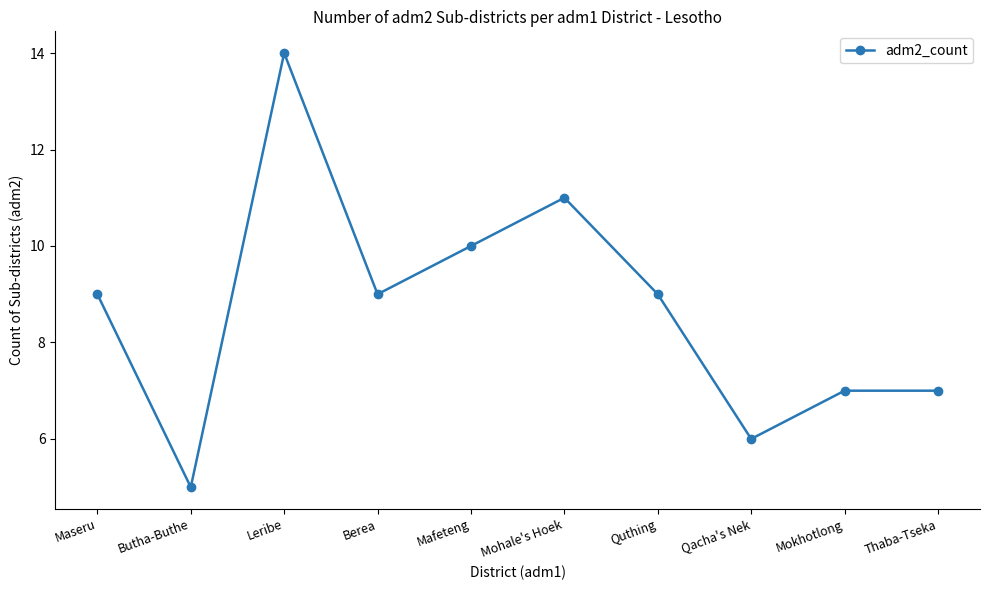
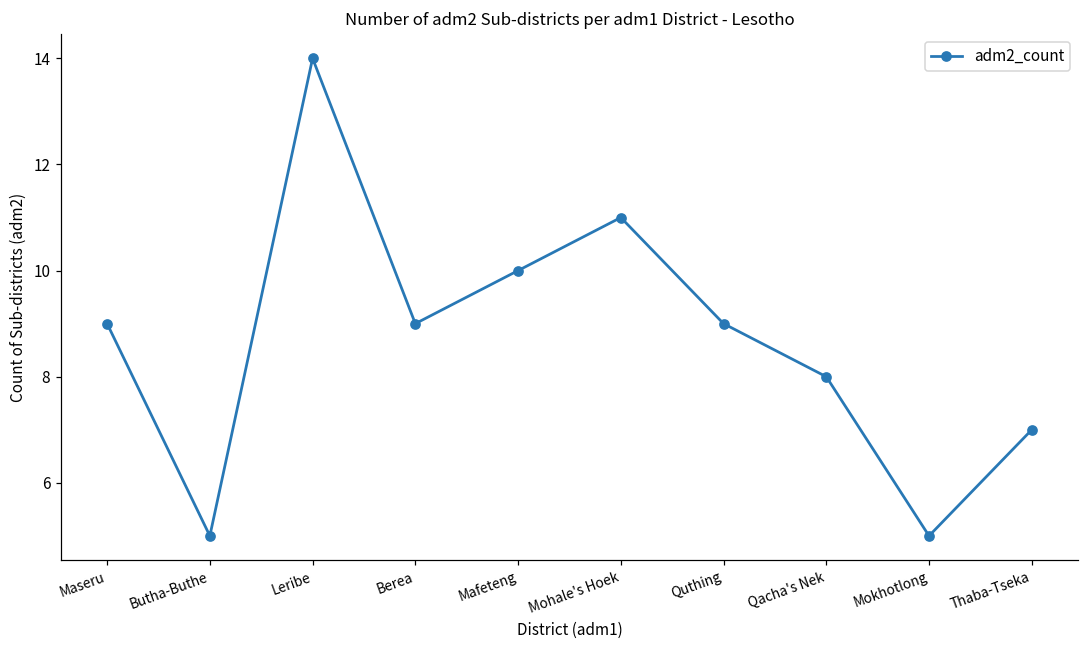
Qacha's Nek: 6 -> 8
Mokhotlong: 7 -> 5
